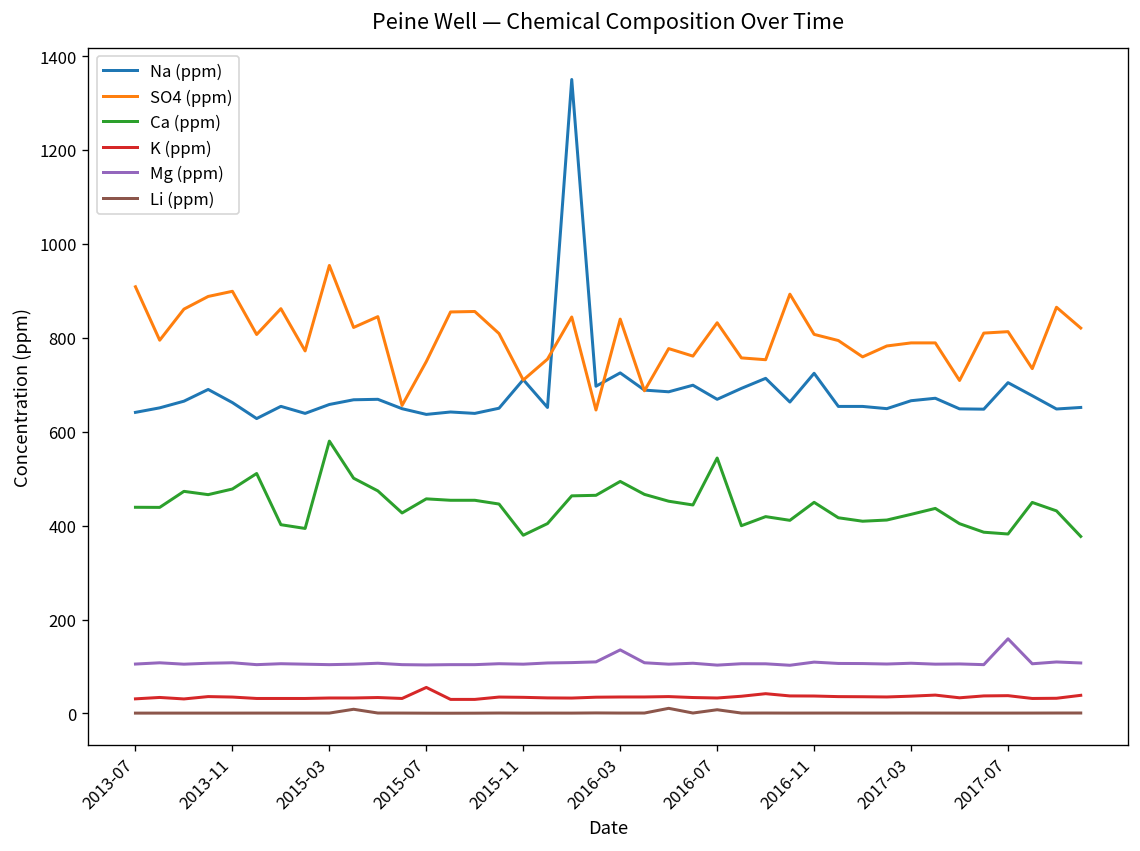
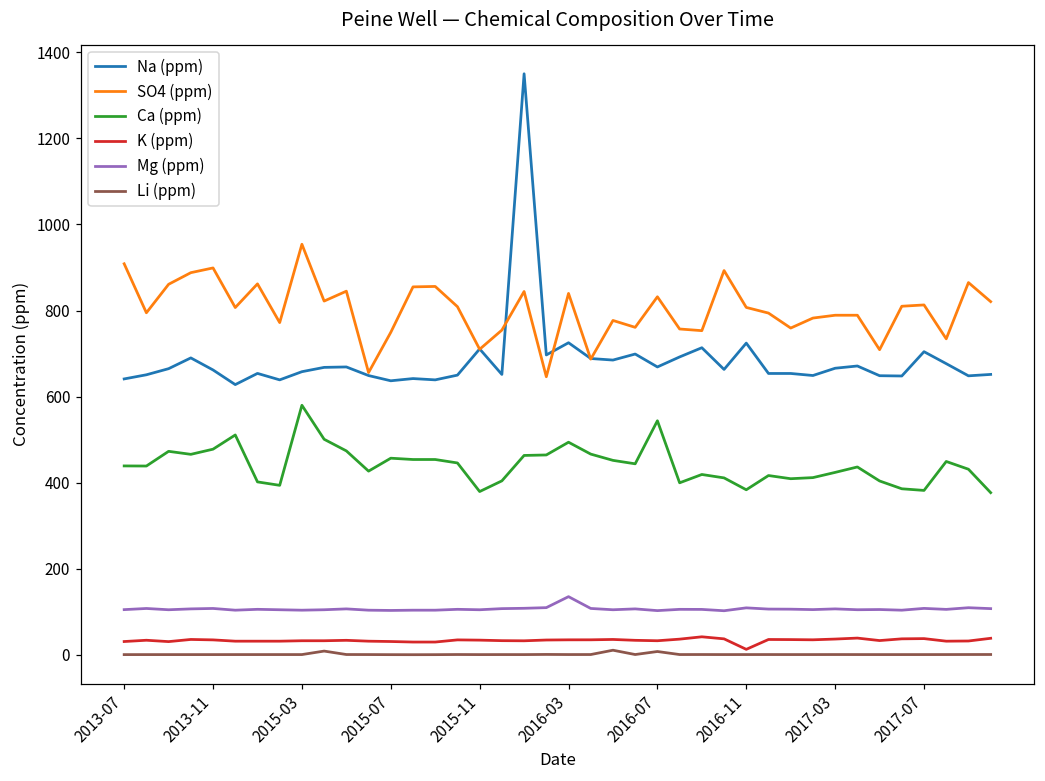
K (ppm), 2015-07: 60 -> 30
Ca (ppm), 2016-11: 450 -> 380
K (ppm), 2016-11: 40 -> 10
Mg (ppm), 2017-07: 160 -> 110
